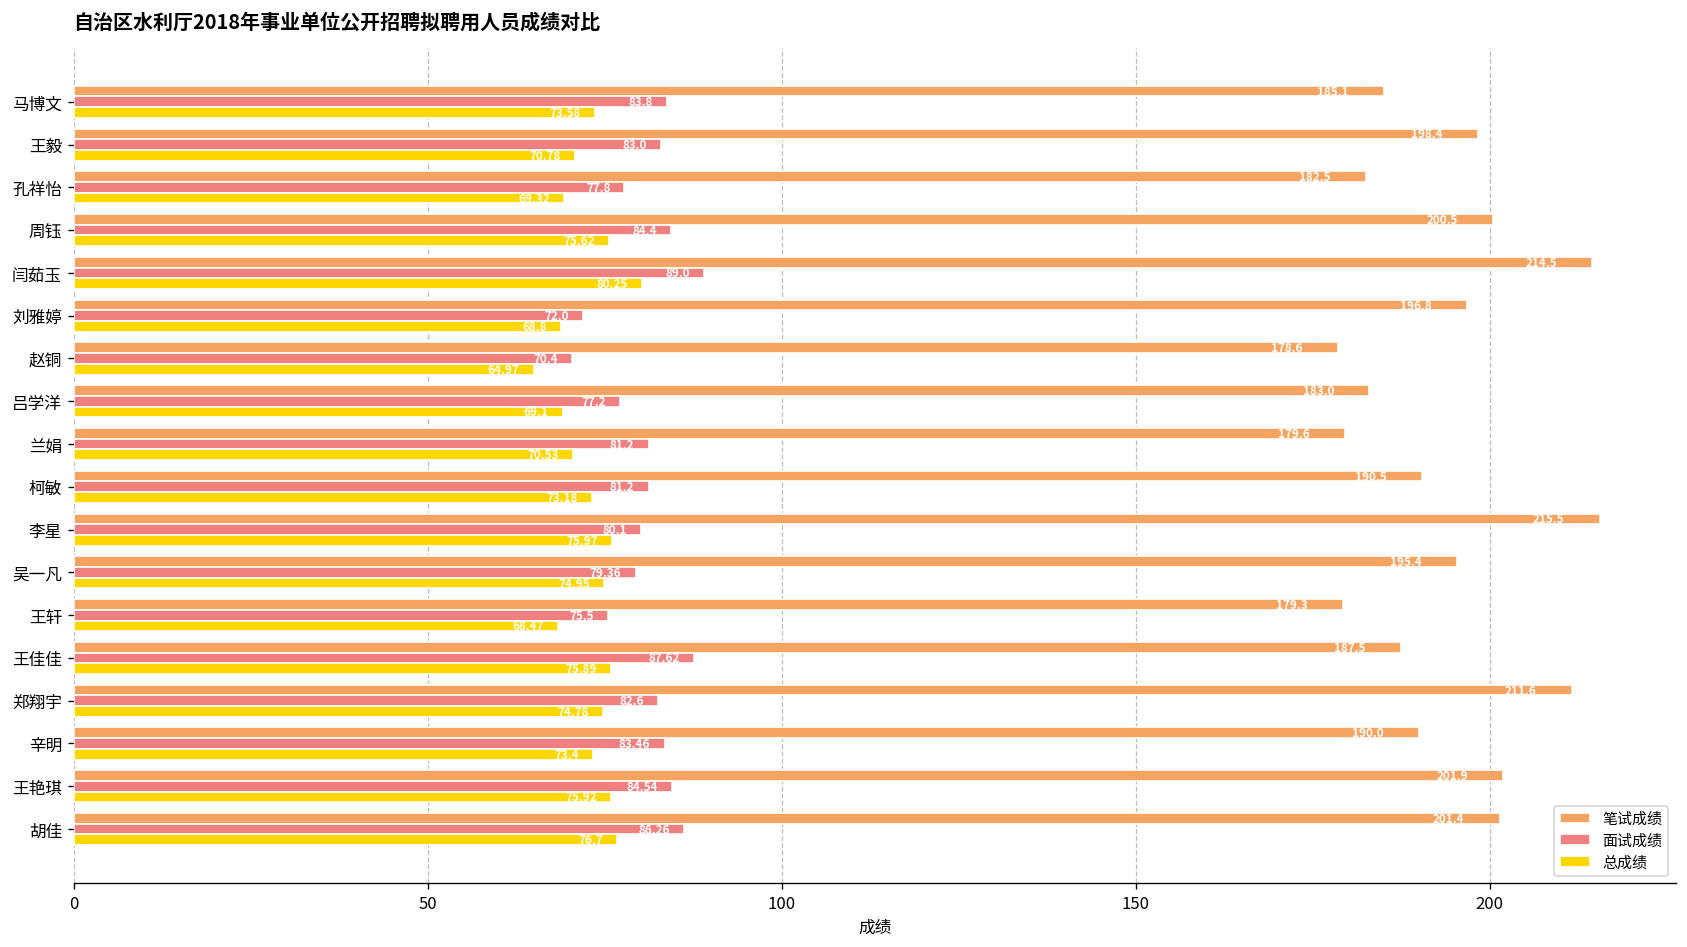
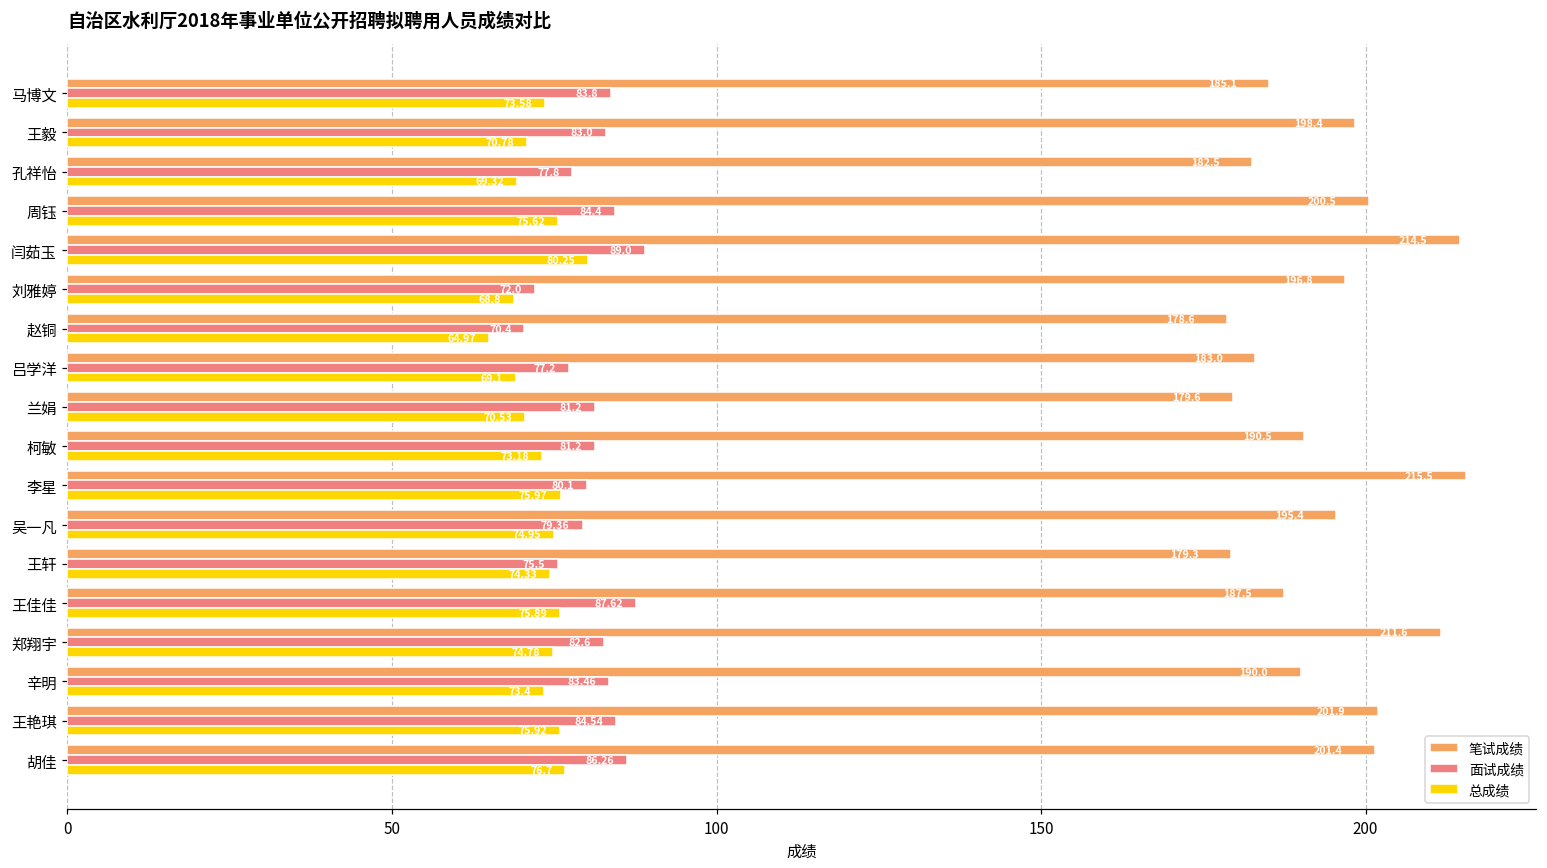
总成绩, 王轩: 68.47 -> 74.33
